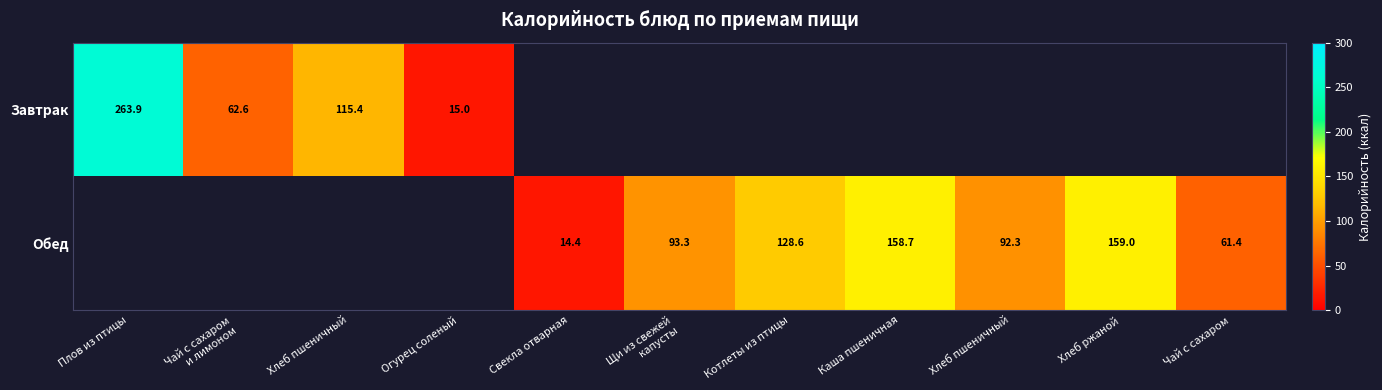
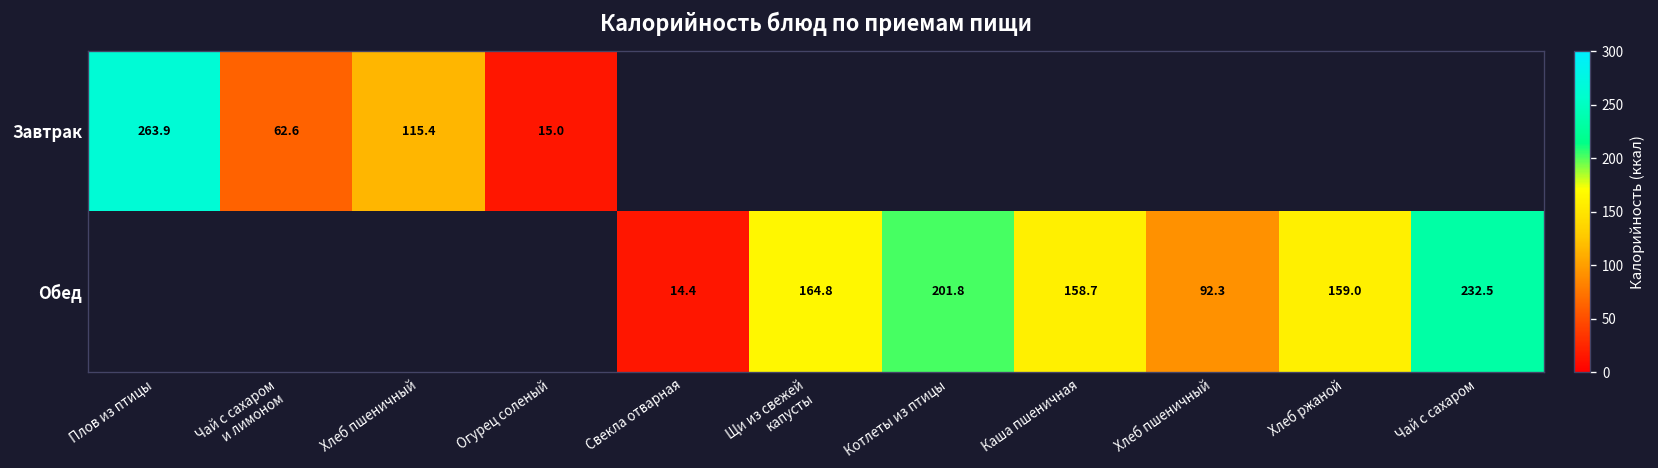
Обед, Щи из свежей капусты: 93.3 -> 164.8
Обед, Котлеты из птицы: 128.6 -> 201.8
Обед, Чай с сахаром: 61.4 -> 232.5
